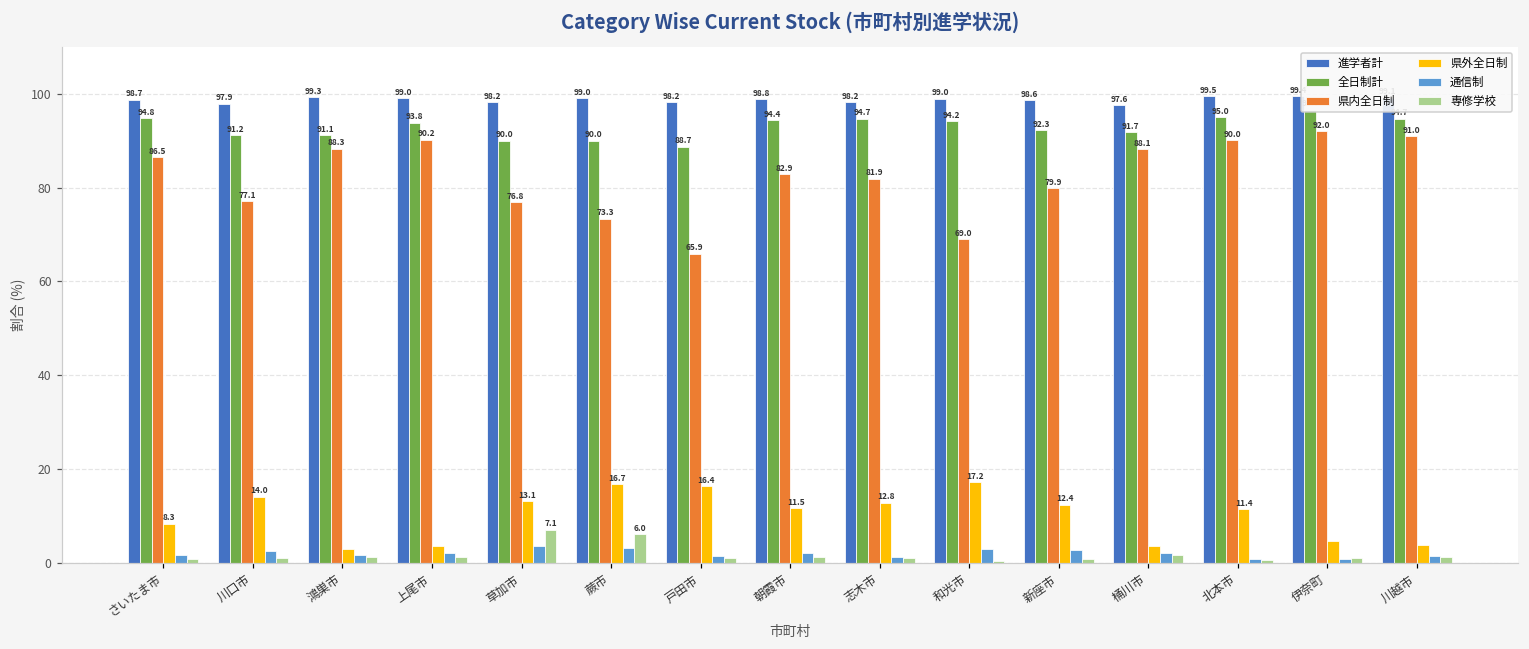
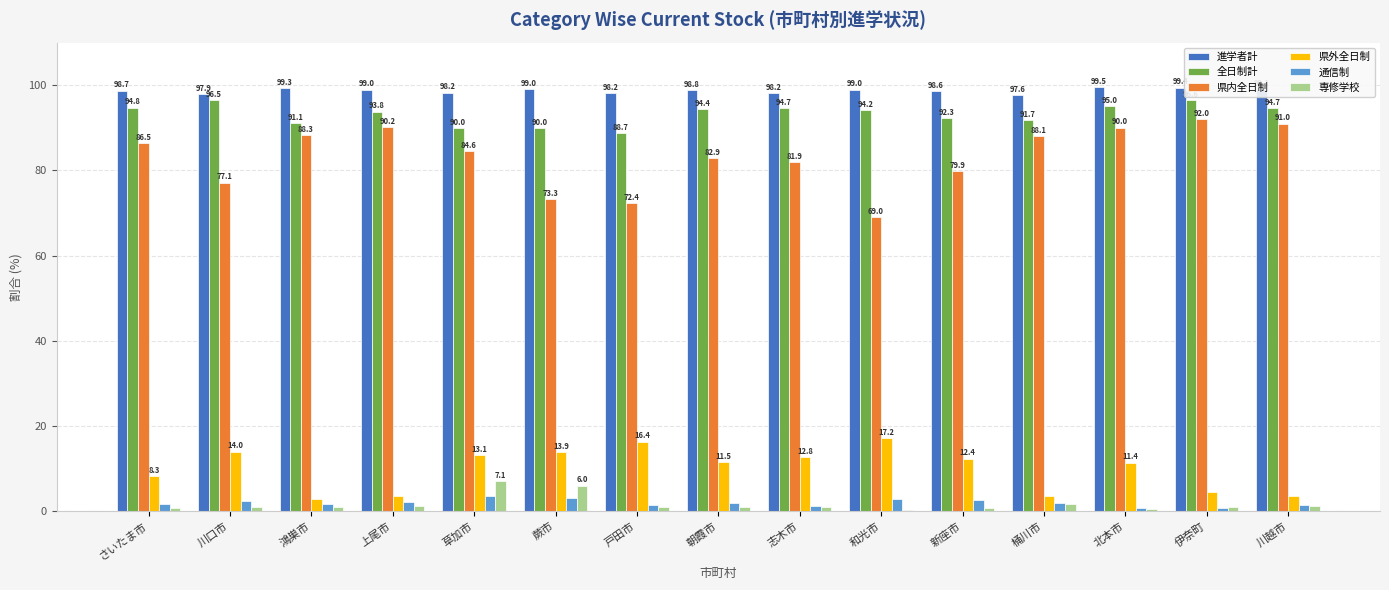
全日制計, 川口市: 91.2 -> 96.5
県内全日制, 草加市: 76.8 -> 84.6
県外全日制, 蕨市: 16.7 -> 13.9
県内全日制, 戸田市: 65.9 -> 72.4
